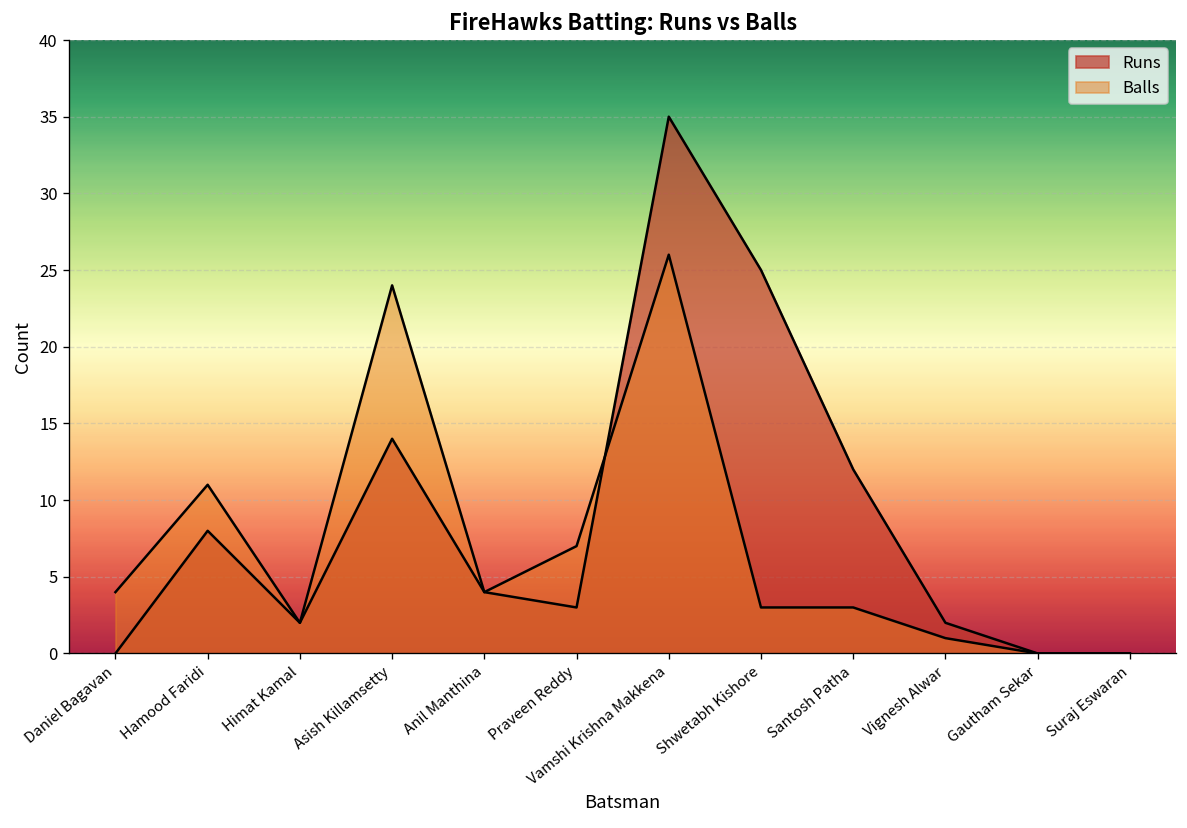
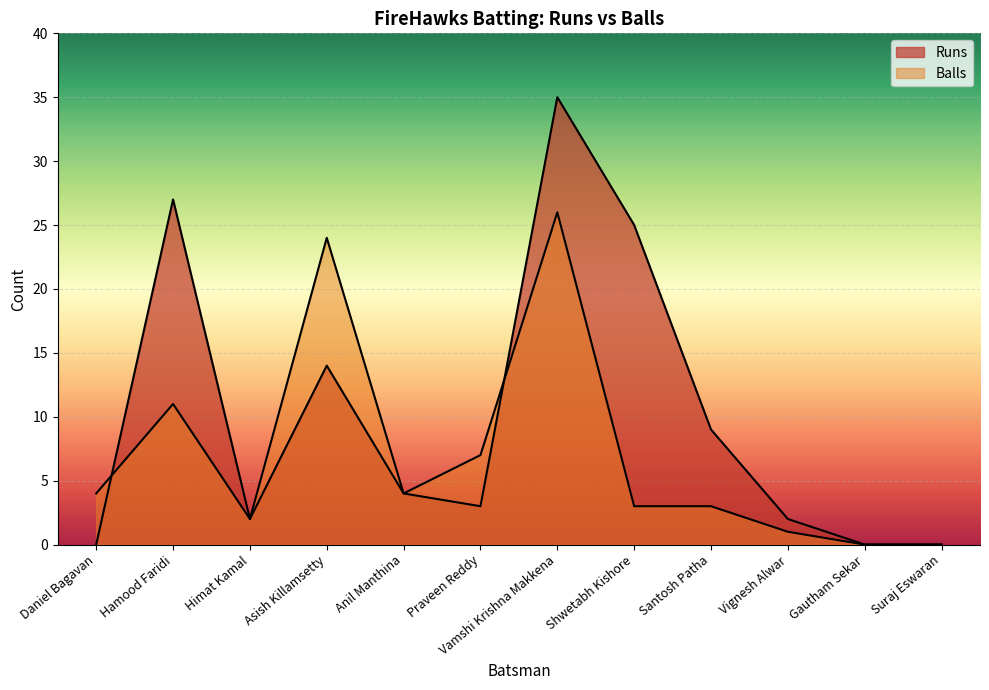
Runs, Hamood Faridi: 8 -> 27
Runs, Santosh Patha: 12 -> 9
